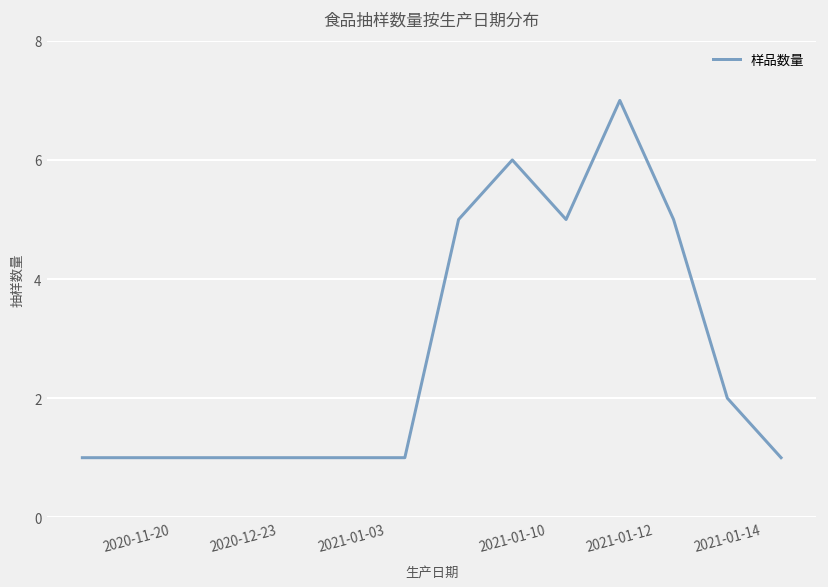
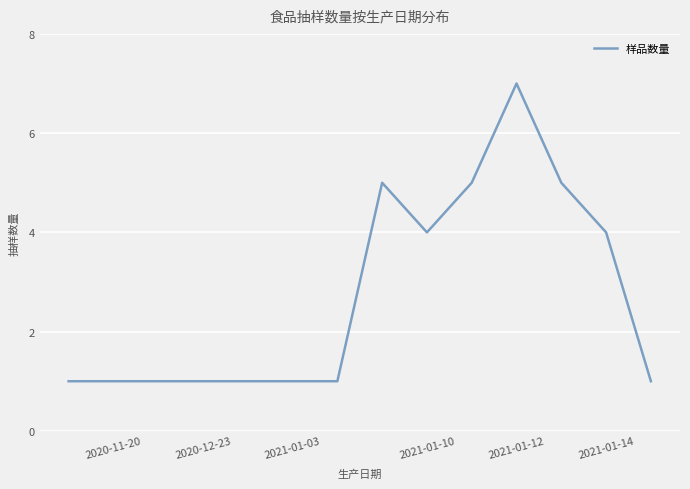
2021-01-10: 6 -> 4
2021-01-14: 2 -> 4
